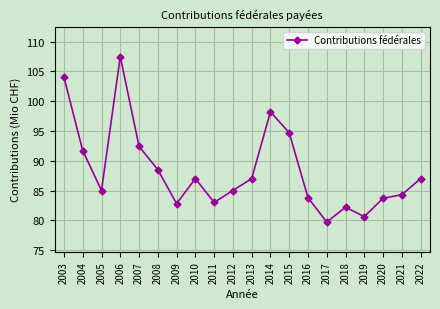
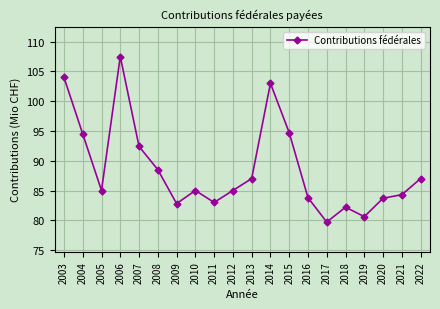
2004: 92 -> 95
2010: 87 -> 85
2014: 98 -> 103
